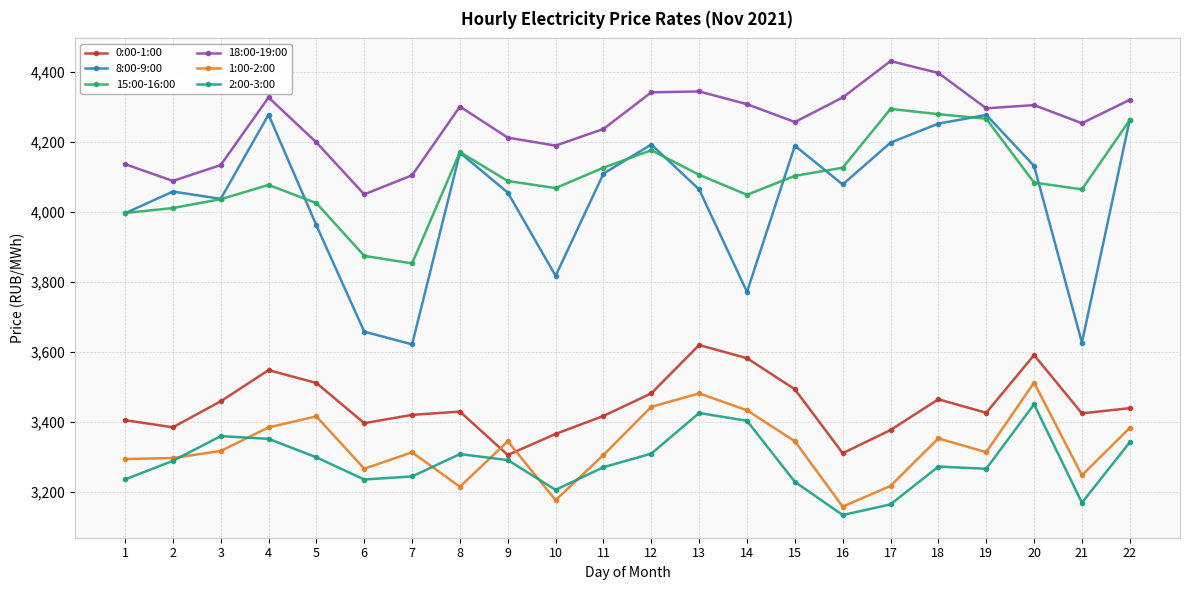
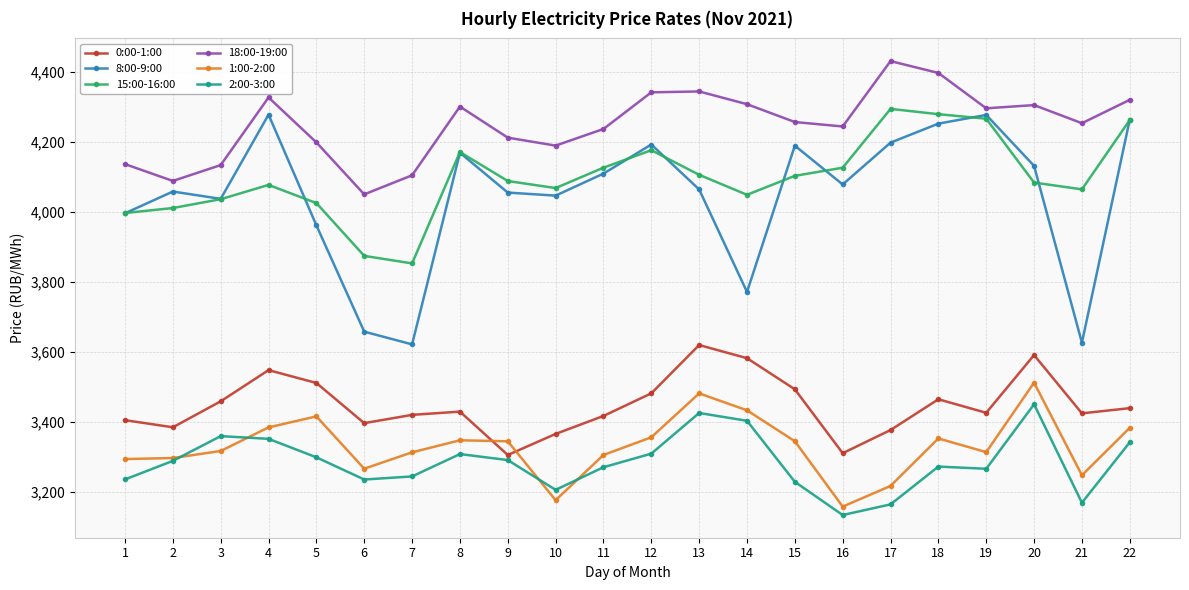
1:00-2:00, 8: 3,210 -> 3,350
8:00-9:00, 10: 3,820 -> 4,050
1:00-2:00, 12: 3,440 -> 3,360
18:00-19:00, 16: 4,330 -> 4,240
